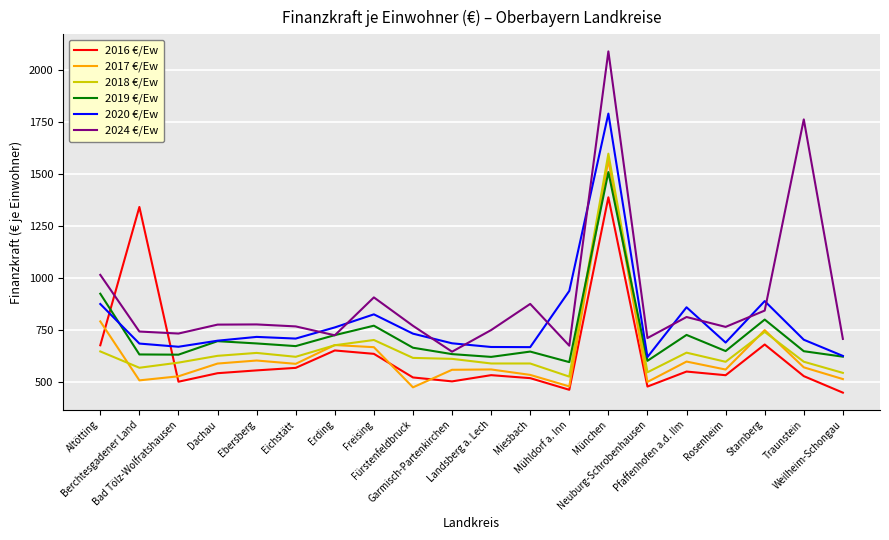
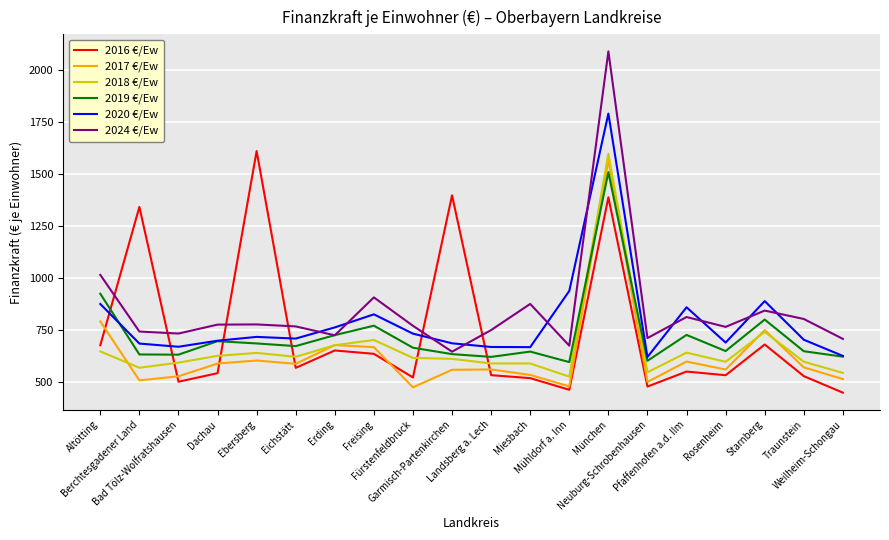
2016 €/Ew, Ebersberg: 560 -> 1610
2016 €/Ew, Garmisch-Partenkirchen: 500 -> 1400
2024 €/Ew, Traunstein: 1760 -> 800
